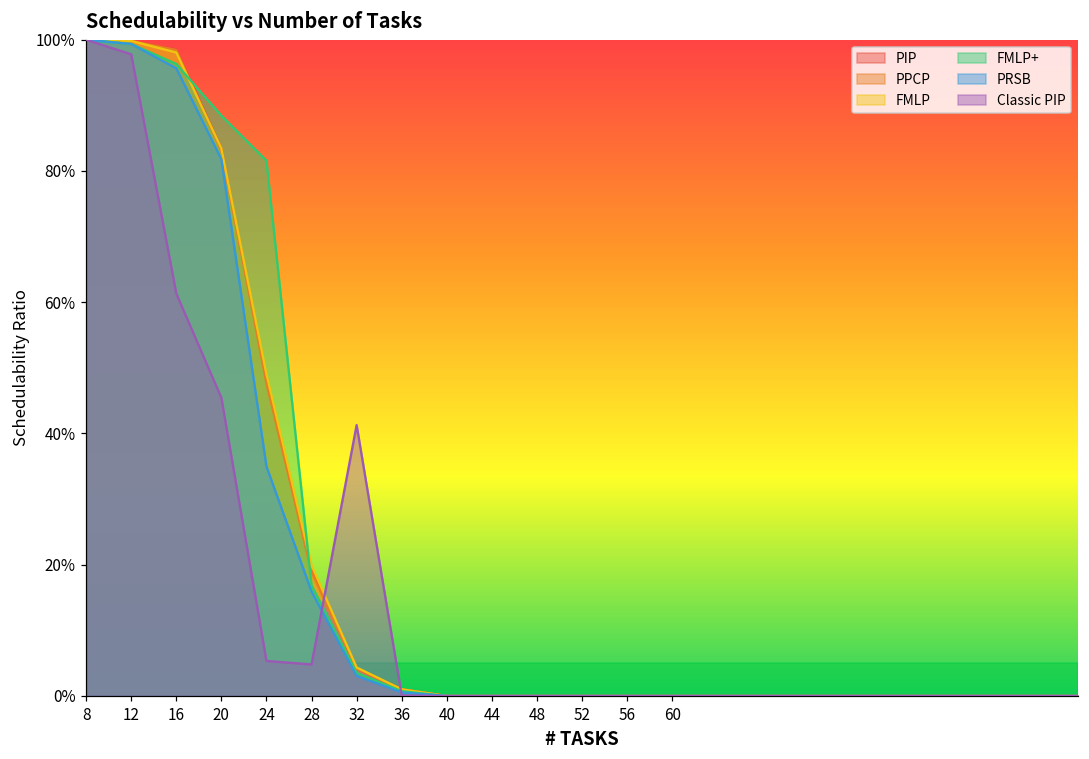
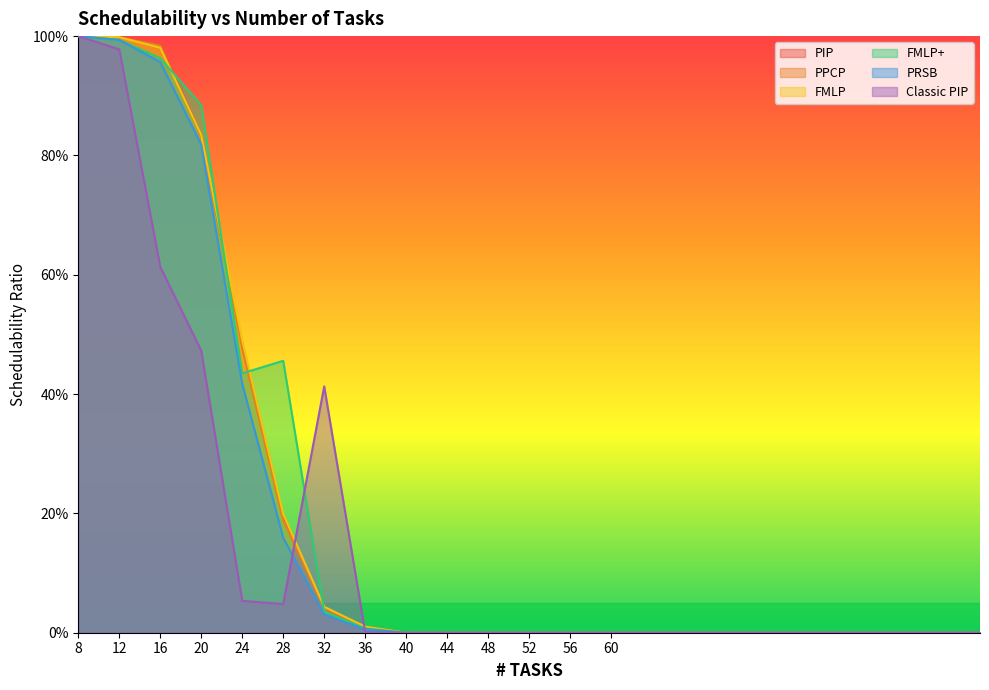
Classic PIP, 20: 45% -> 47%
FMLP+, 24: 82% -> 43%
PRSB, 24: 35% -> 42%
FMLP+, 28: 17% -> 46%
